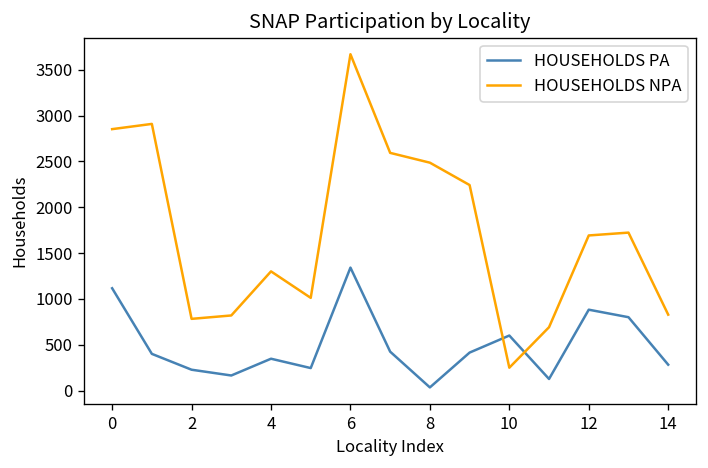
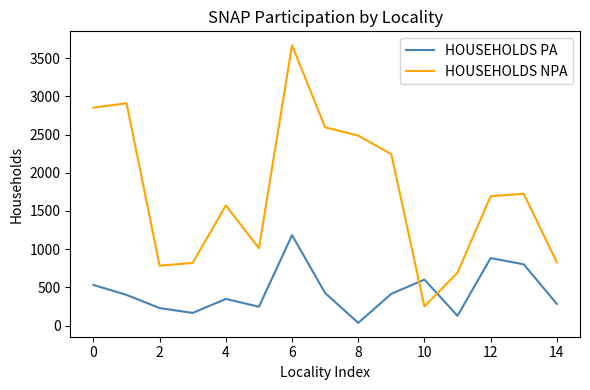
HOUSEHOLDS PA, 0: 1100 -> 500
HOUSEHOLDS NPA, 4: 1300 -> 1600
HOUSEHOLDS PA, 6: 1300 -> 1200
